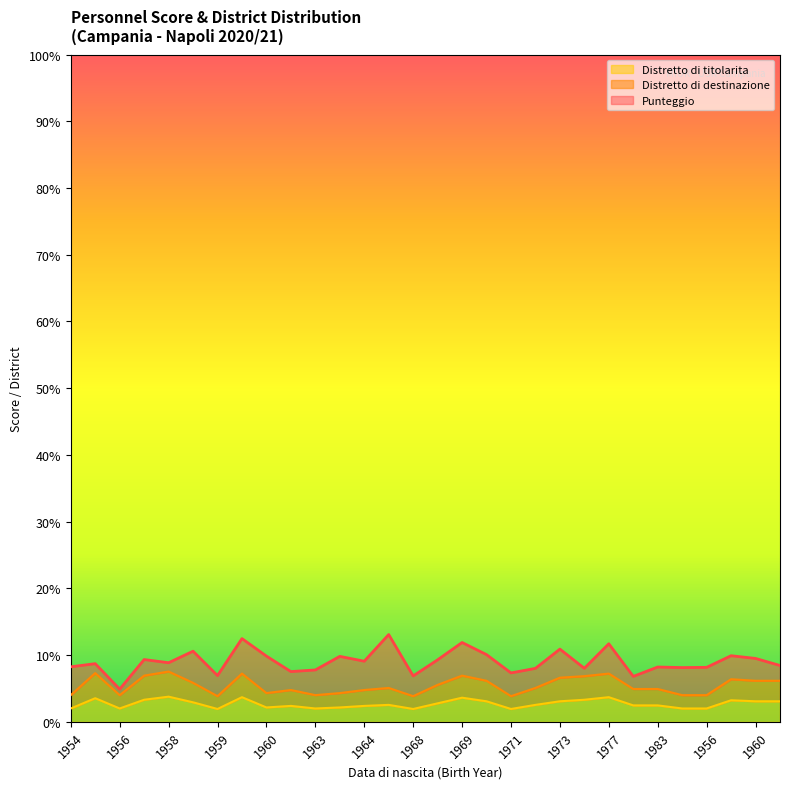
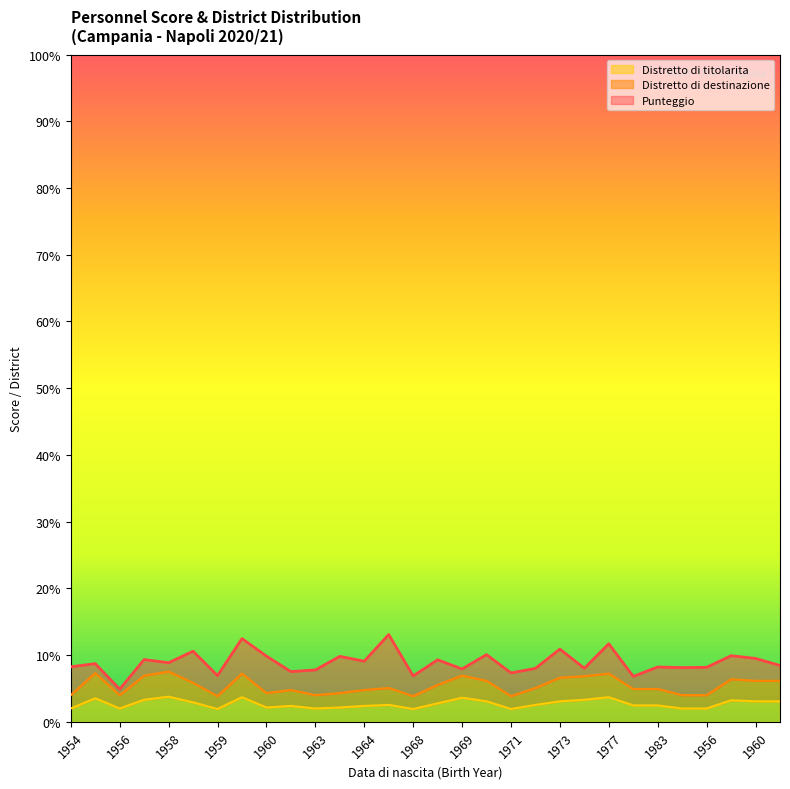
Punteggio, 1969: 5% -> 1%
